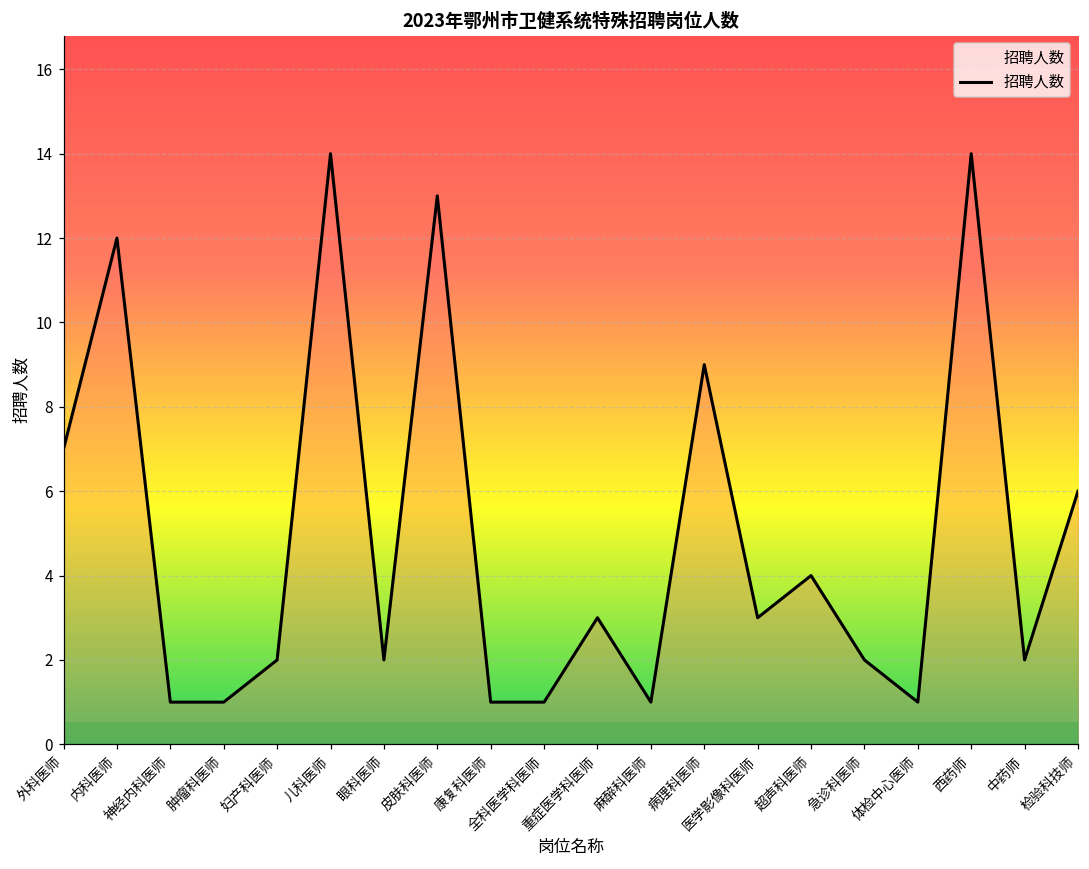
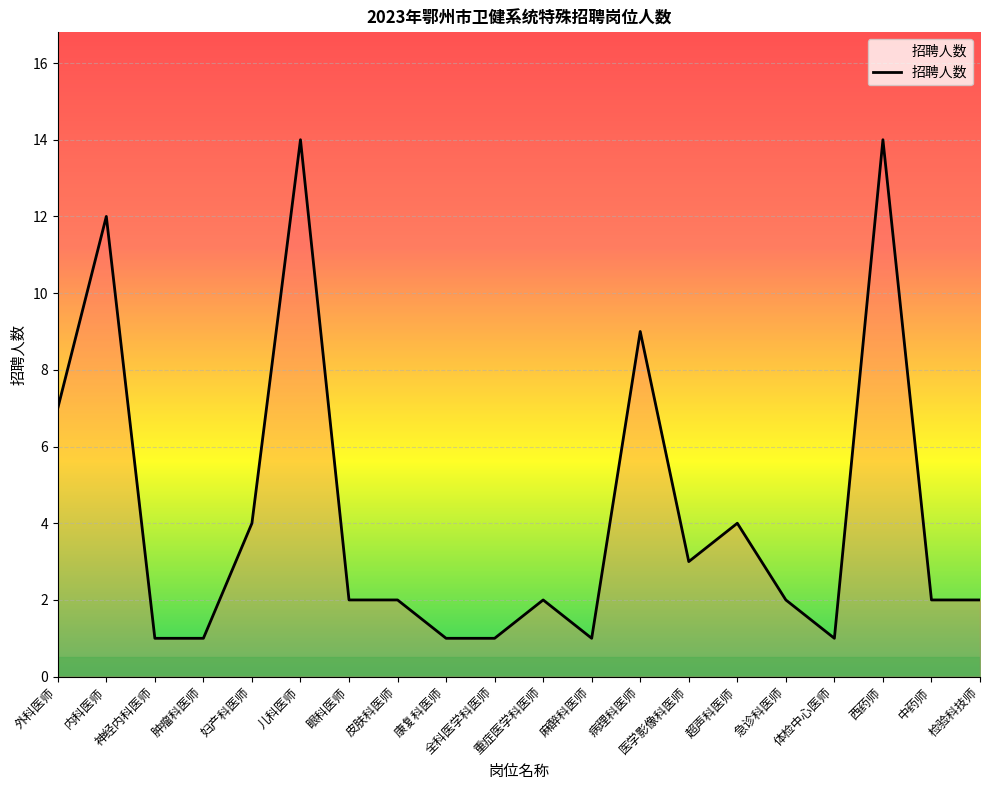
妇产科医师: 2 -> 4
皮肤科医师: 13 -> 2
重症医学科医师: 3 -> 2
检验科技师: 6 -> 2
